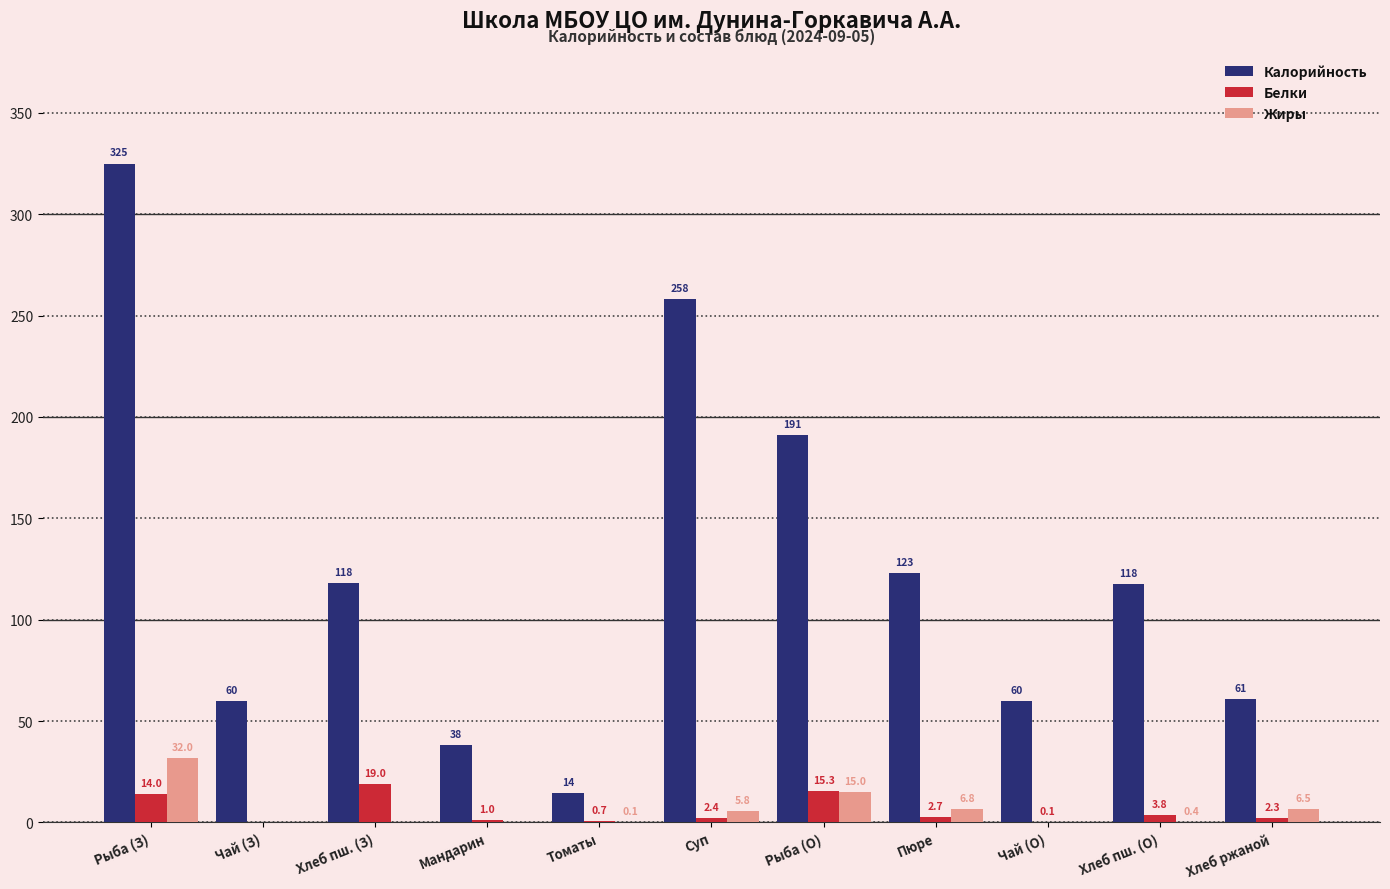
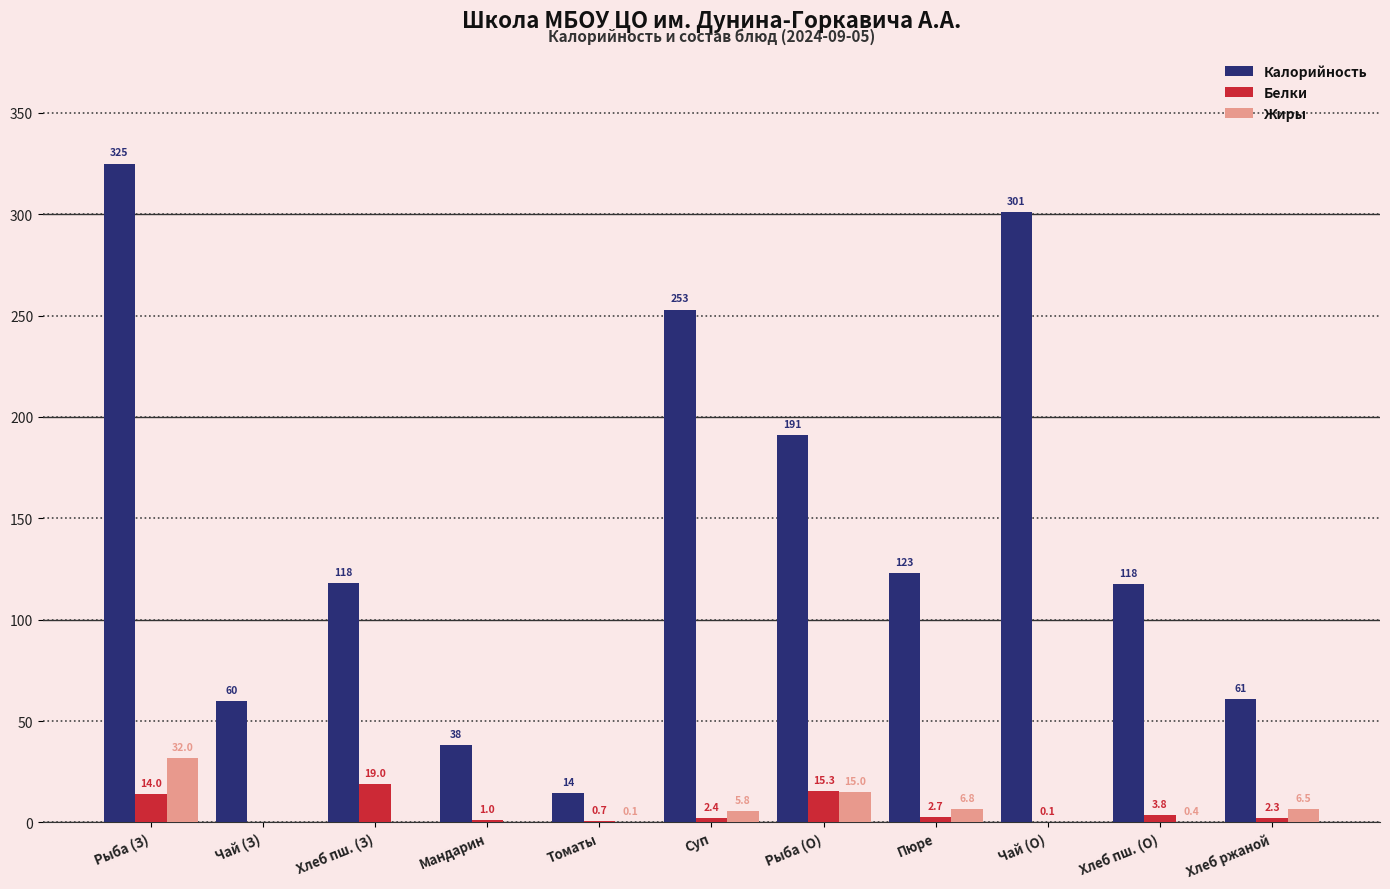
Калорийность, Суп: 258 -> 253
Калорийность, Чай (О): 60 -> 301
